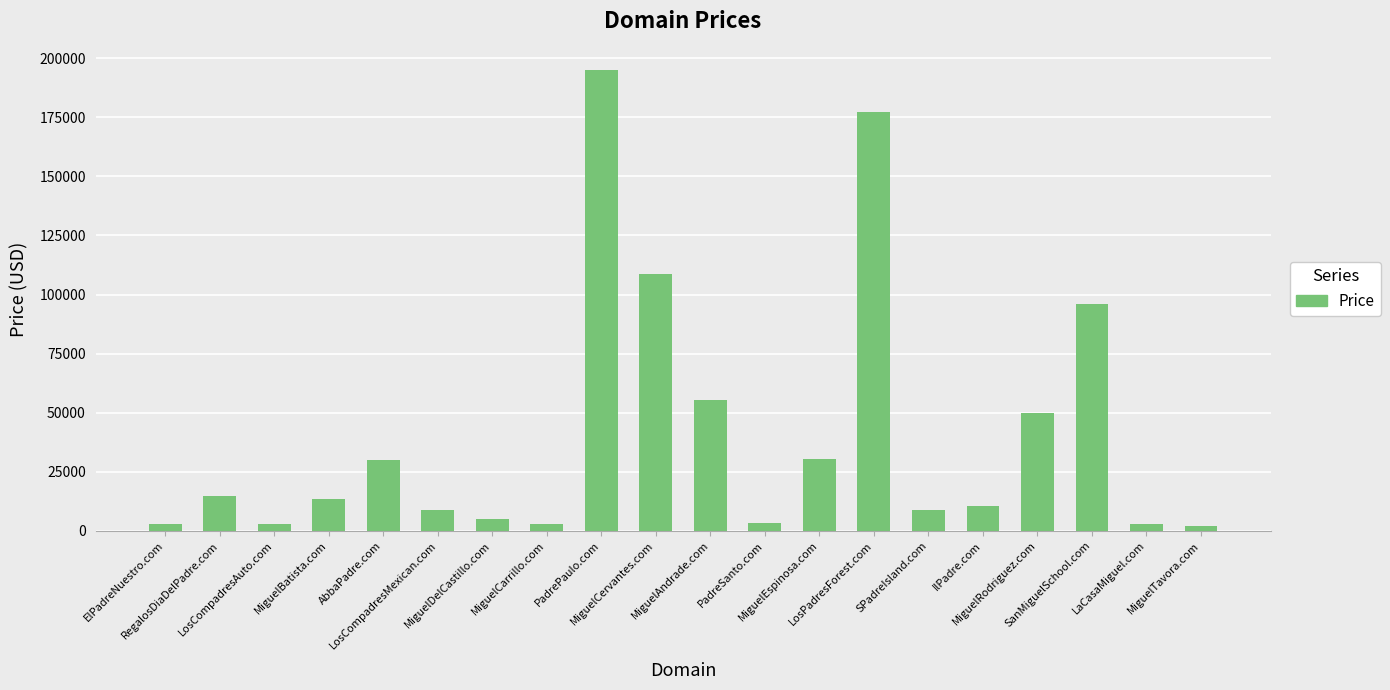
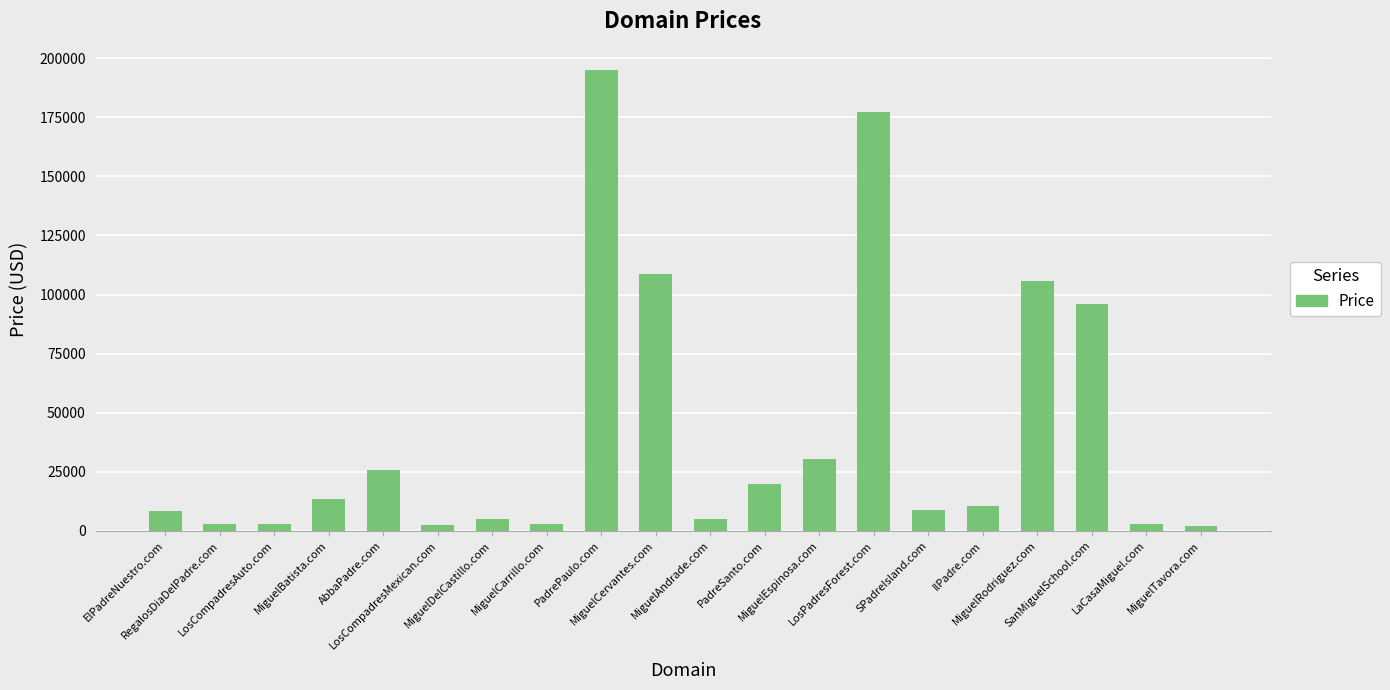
ElPadreNuestro.com: 3000 -> 8000
RegalosDiaDelPadre.com: 15000 -> 3000
AbbaPadre.com: 30000 -> 26000
LosCompadresMexican.com: 9000 -> 2000
MiguelAndrade.com: 55000 -> 5000
PadreSanto.com: 3000 -> 20000
MiguelRodriguez.com: 50000 -> 106000
